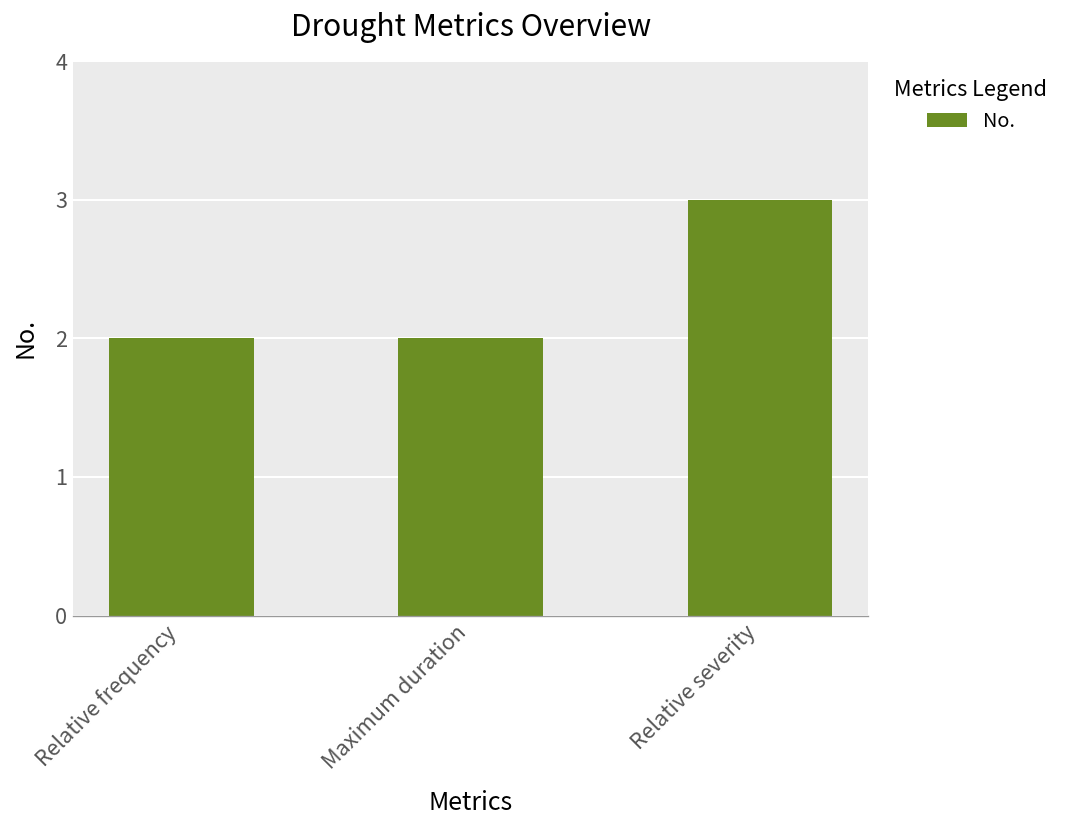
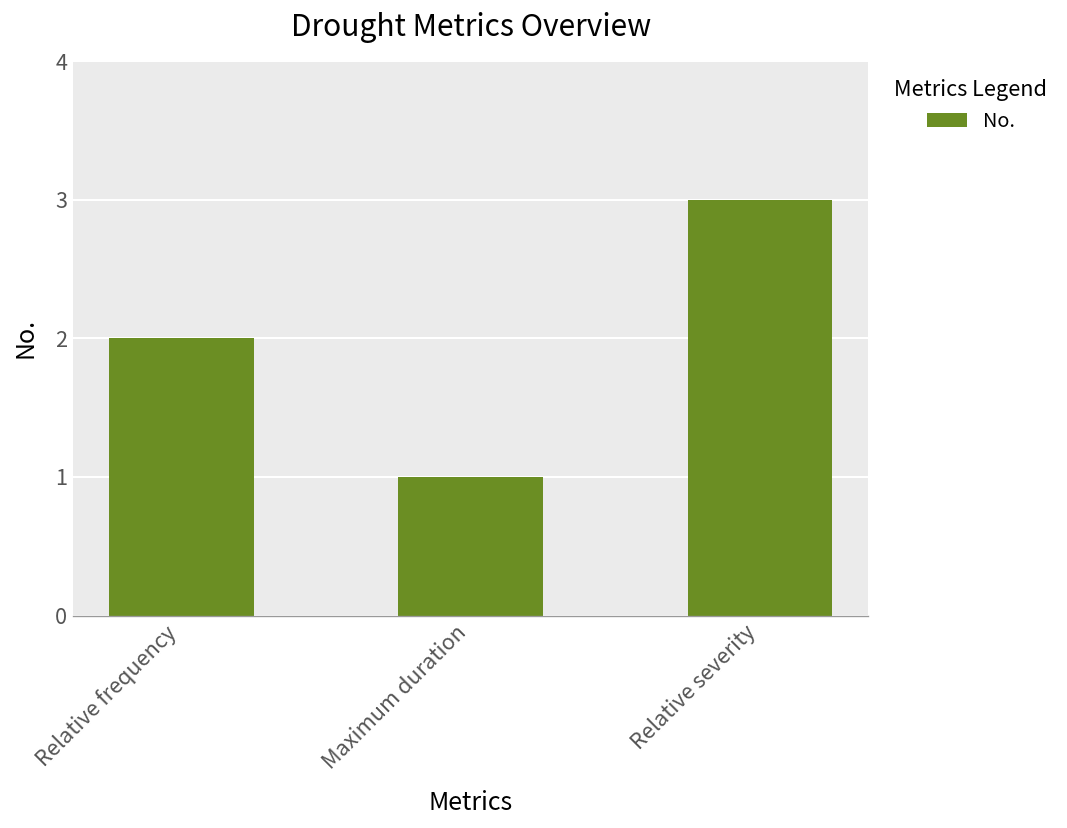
Maximum duration: 2 -> 1
